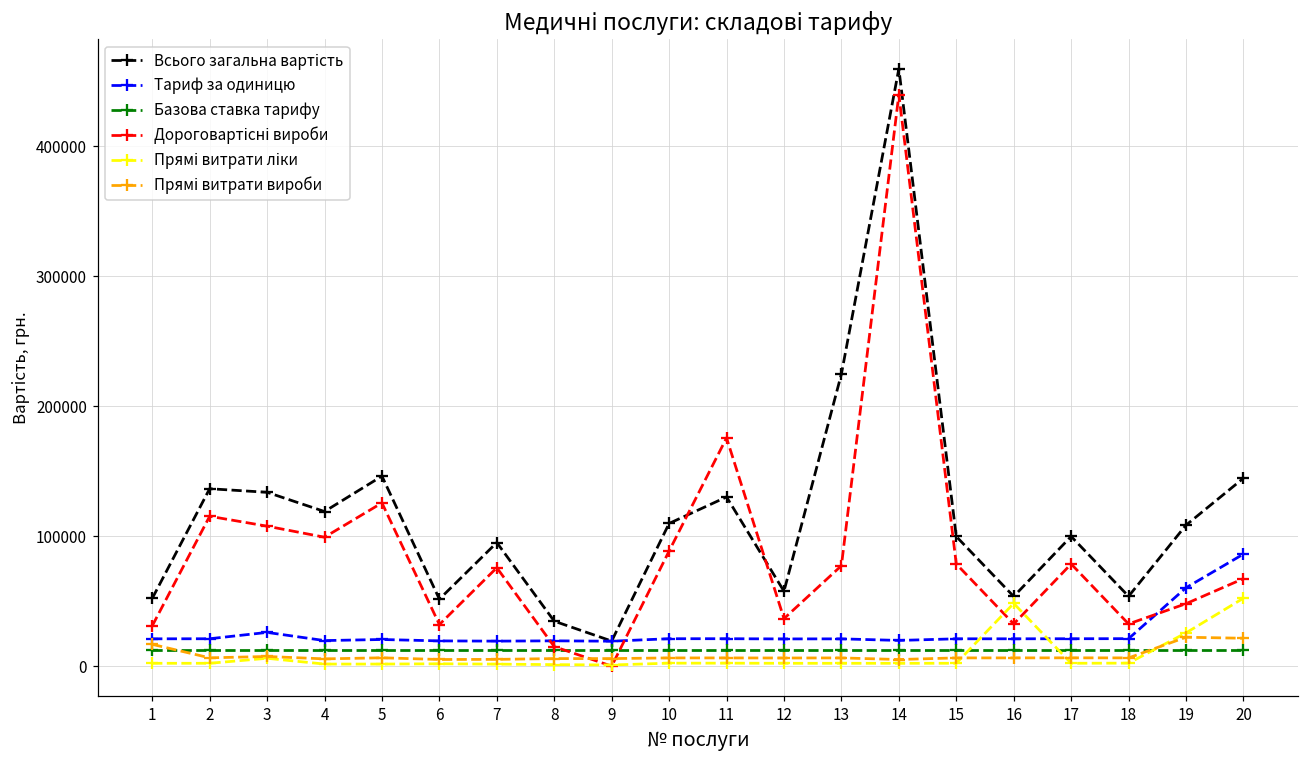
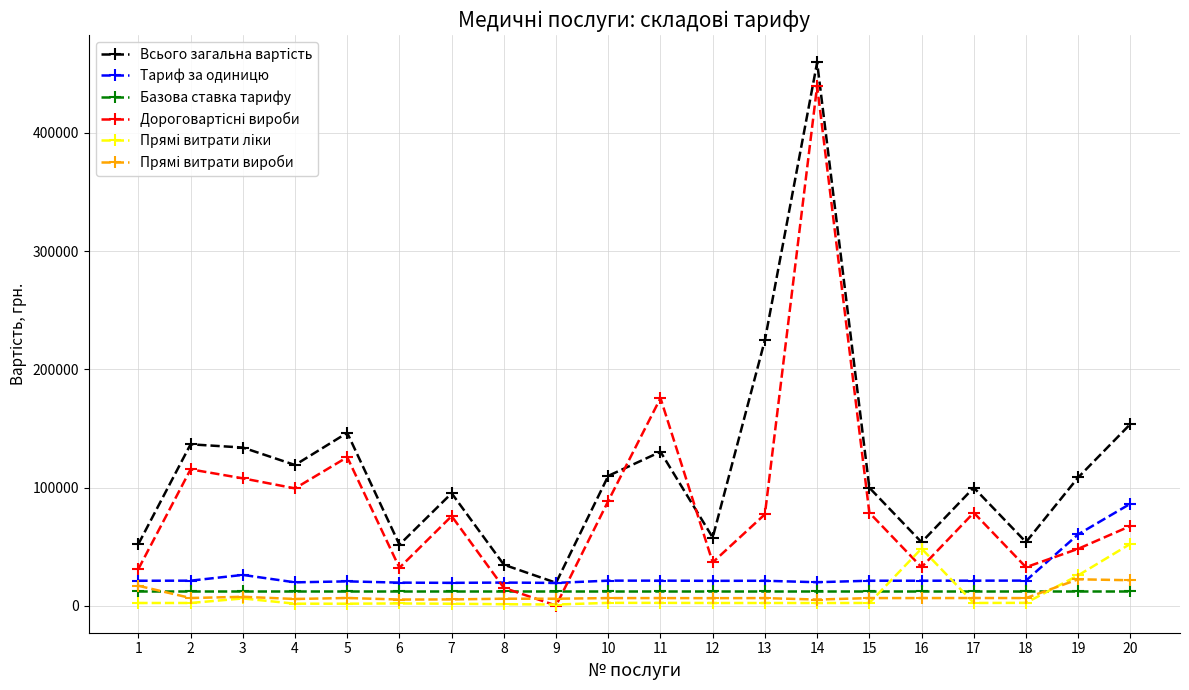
Всього загальна вартість, 20: 145000 -> 154000
